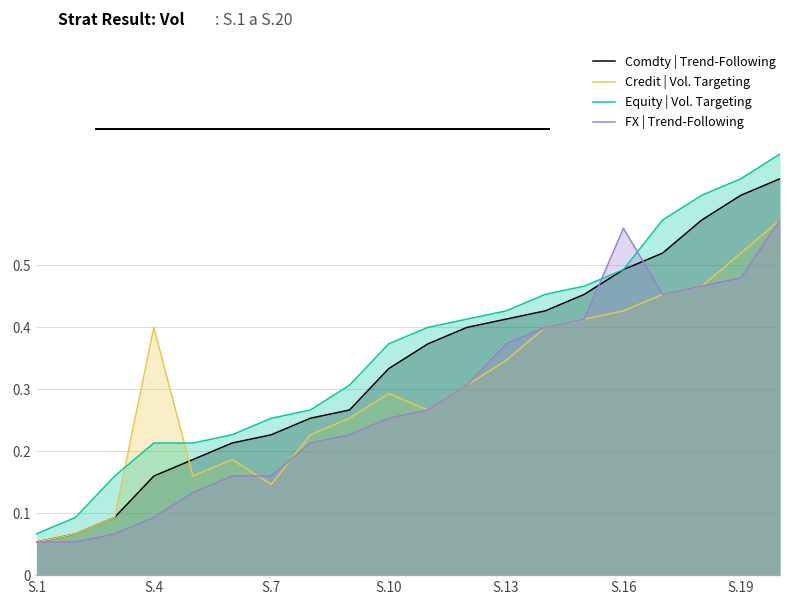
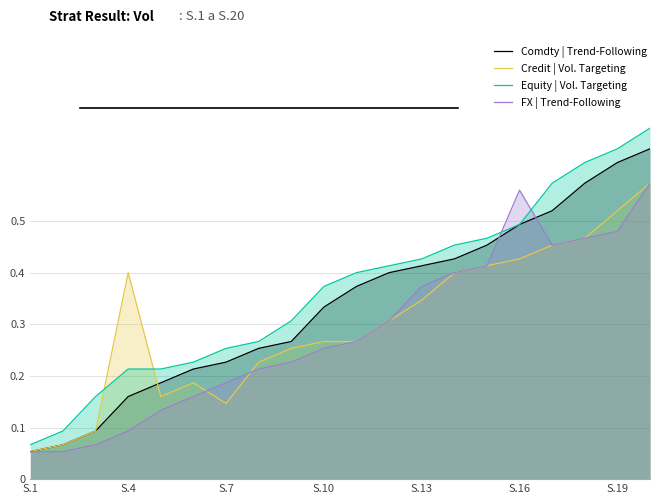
FX | Trend-Following, S.7: 0.16 -> 0.19
Credit | Vol. Targeting, S.10: 0.29 -> 0.27
